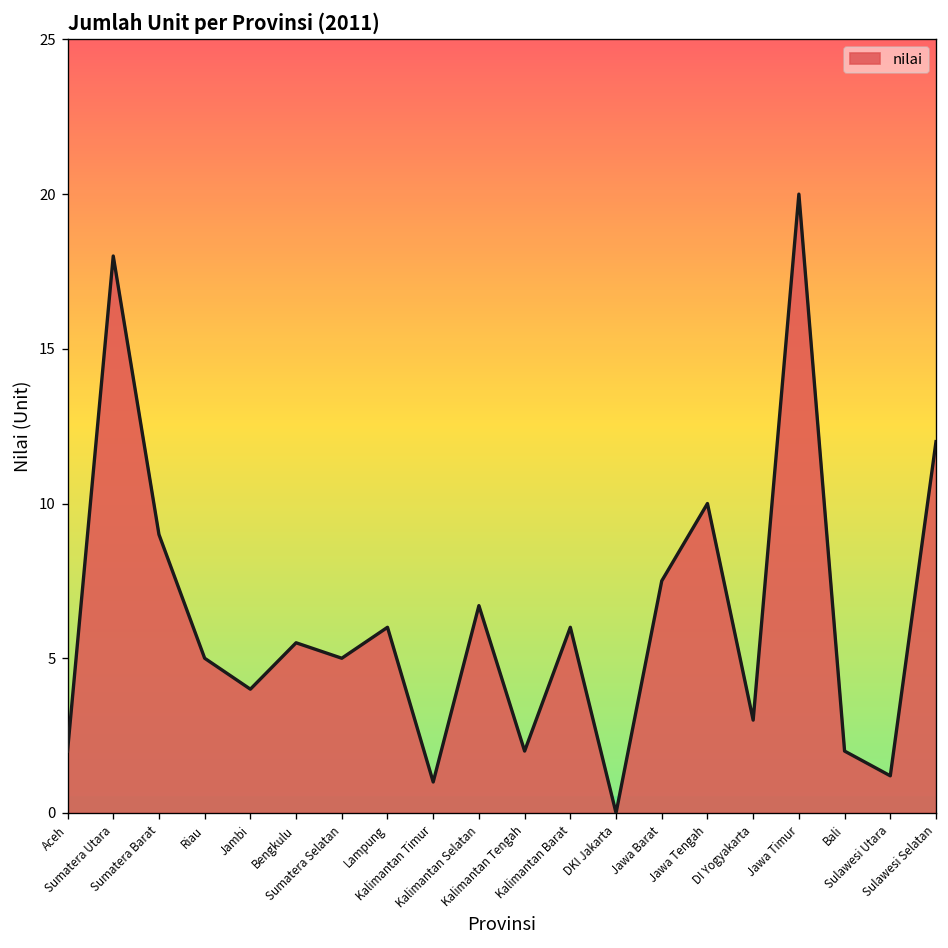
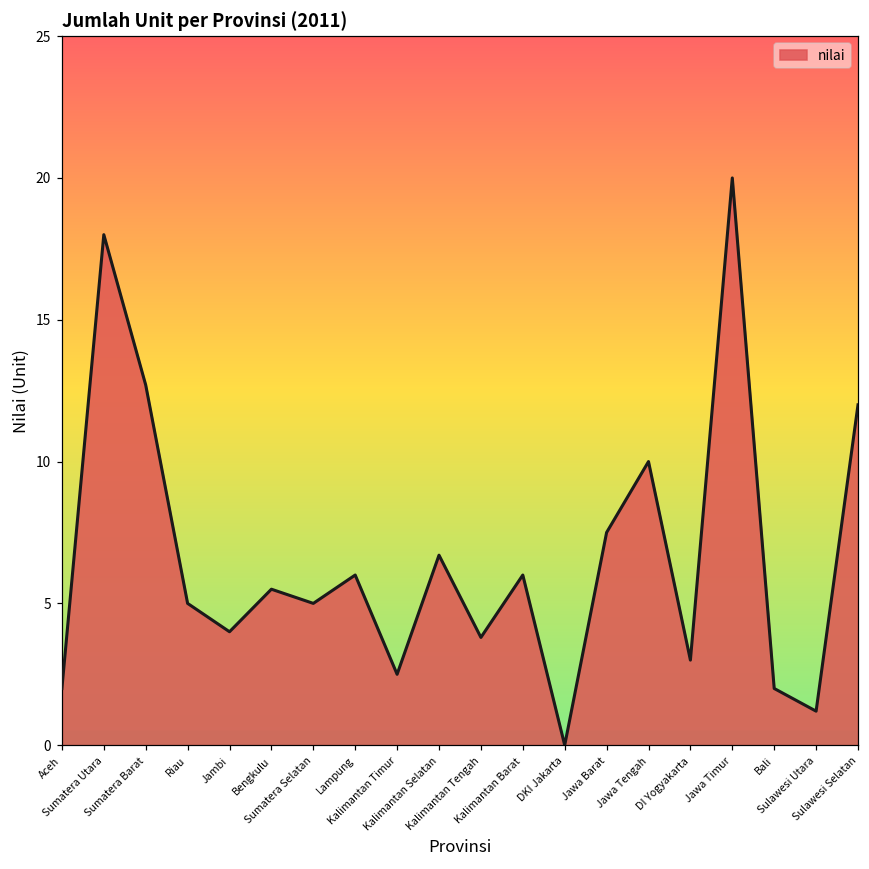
Sumatera Barat: 9.0 -> 12.7
Kalimantan Timur: 1.0 -> 2.5
Kalimantan Tengah: 2.0 -> 3.8
